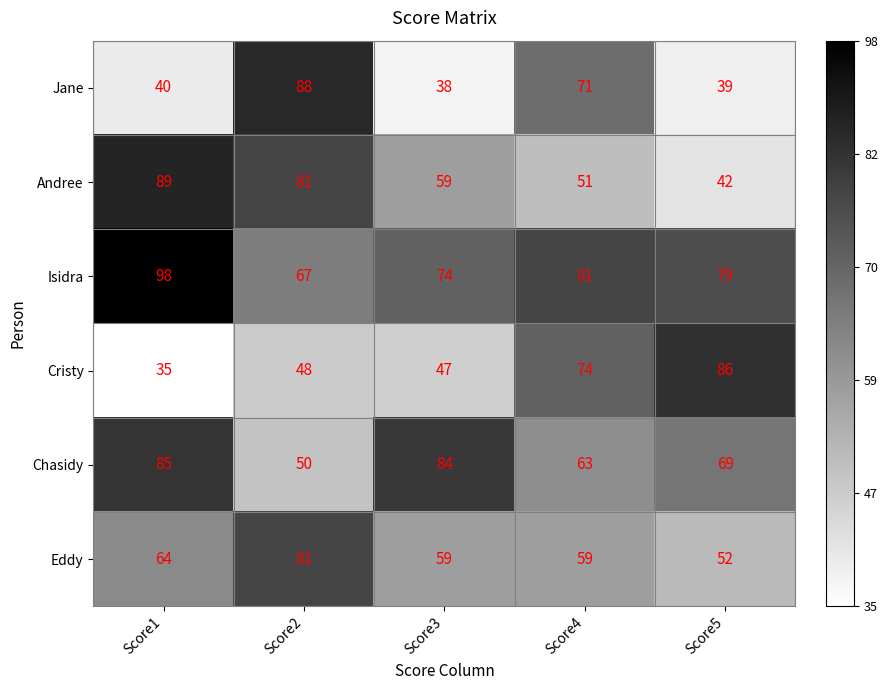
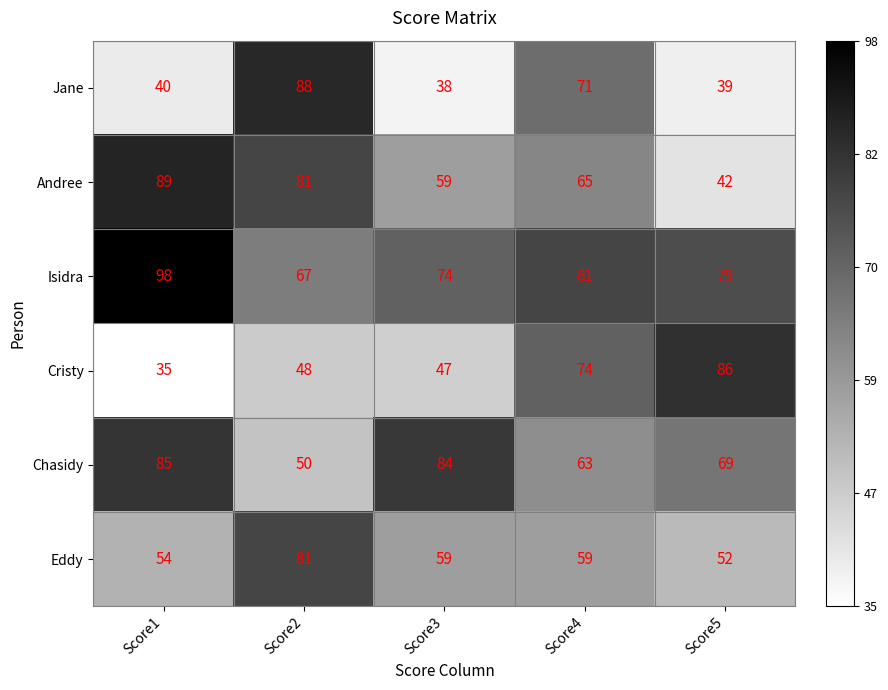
Andree, Score4: 51 -> 65
Eddy, Score1: 64 -> 54
